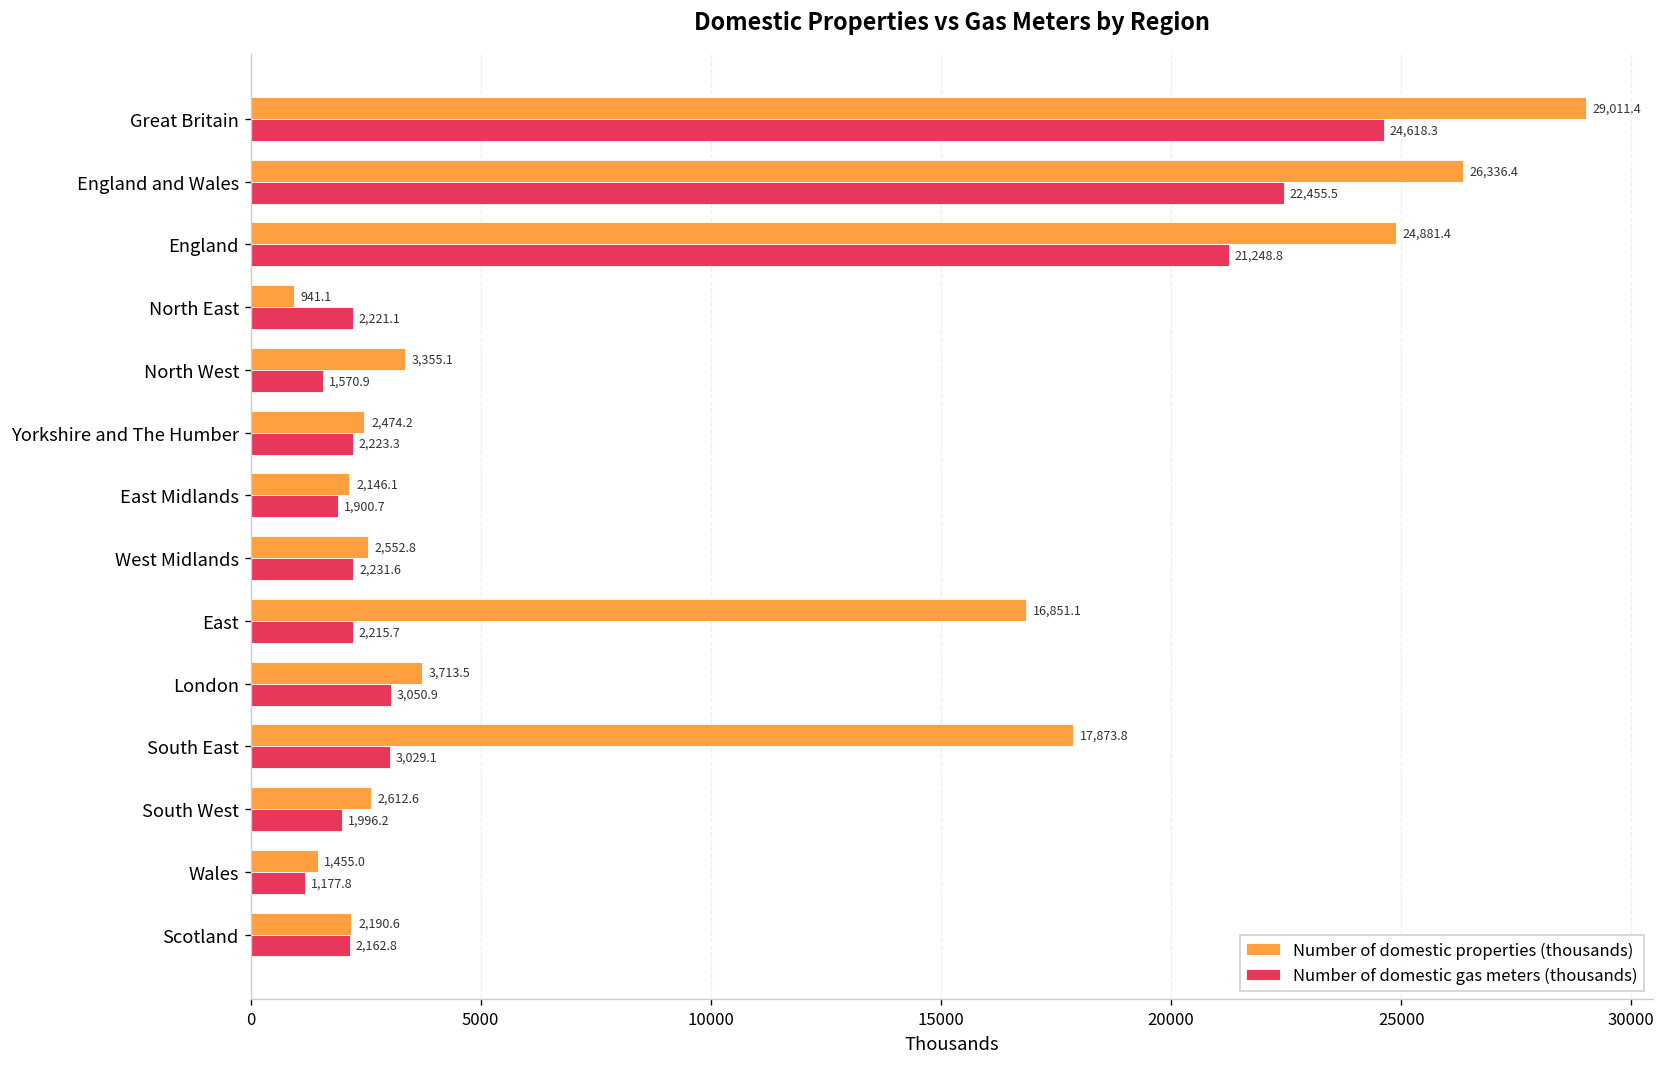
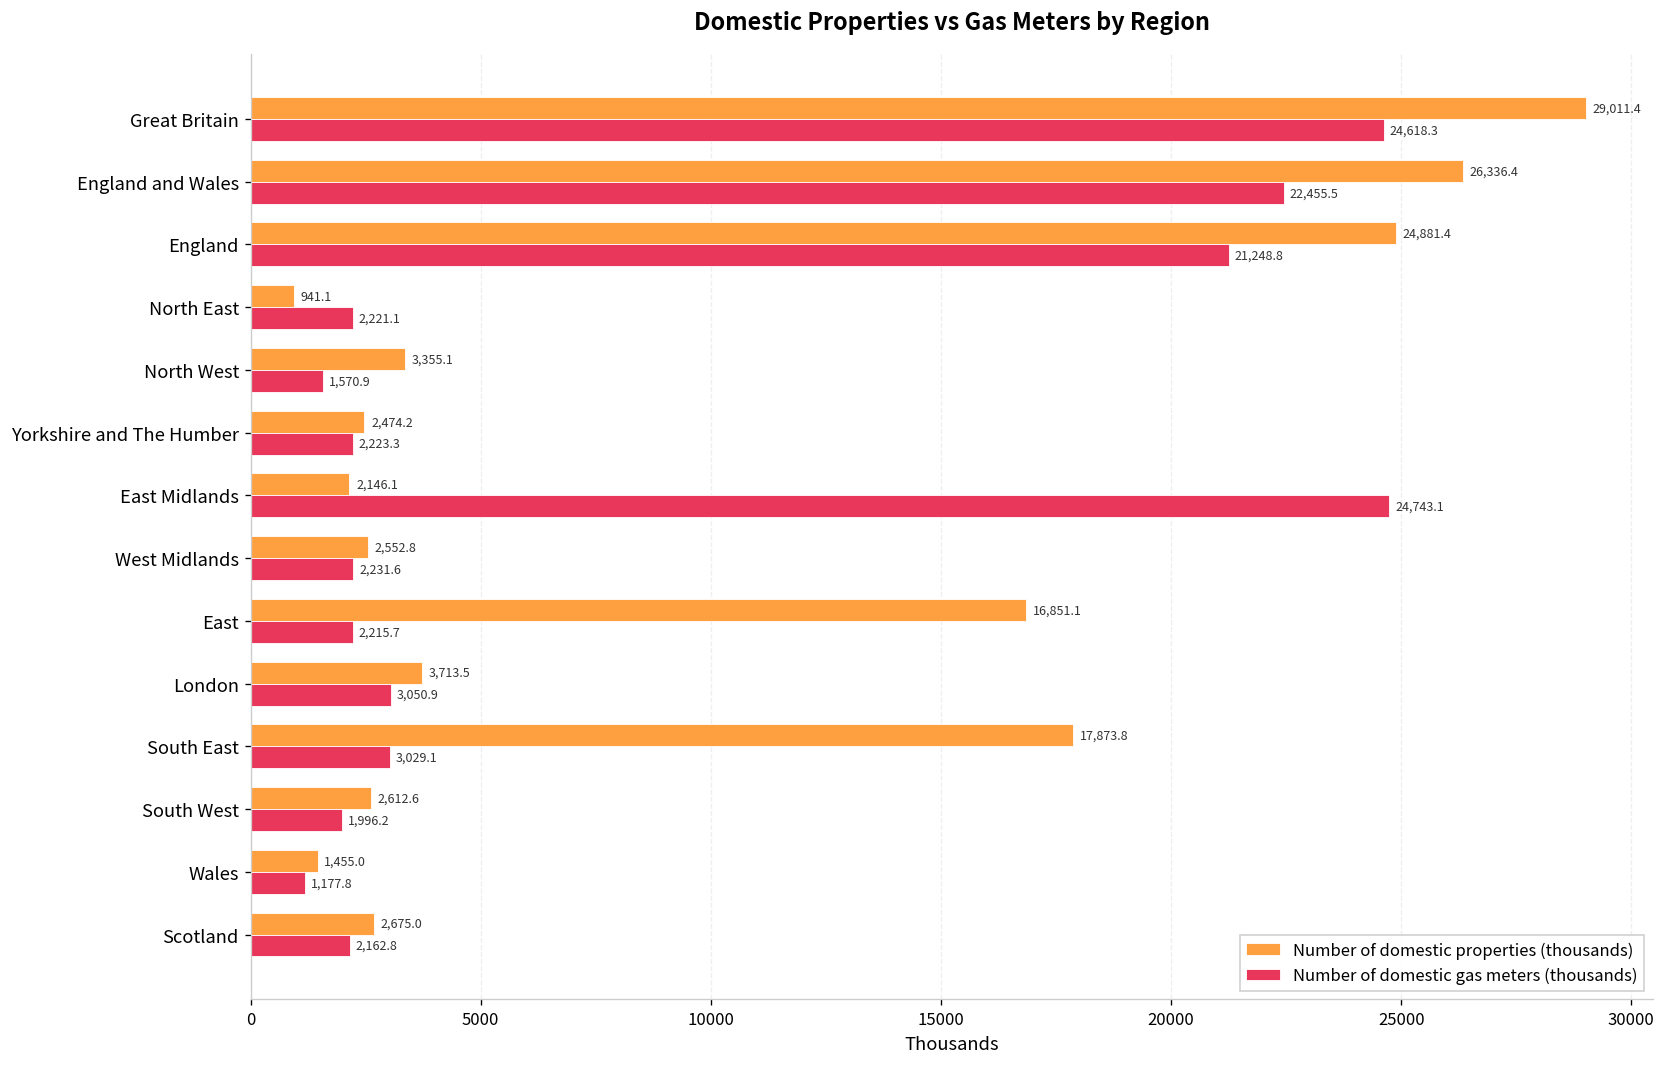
Number of domestic gas meters (thousands), East Midlands: 1,900.7 -> 24,743.1
Number of domestic properties (thousands), Scotland: 2,190.6 -> 2,675.0
